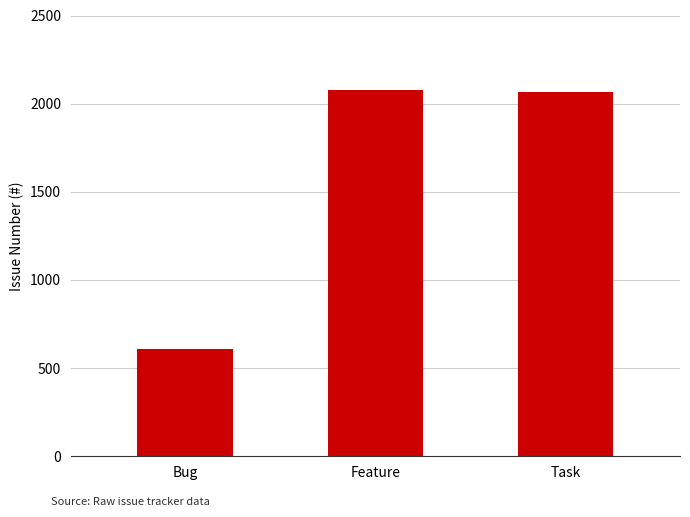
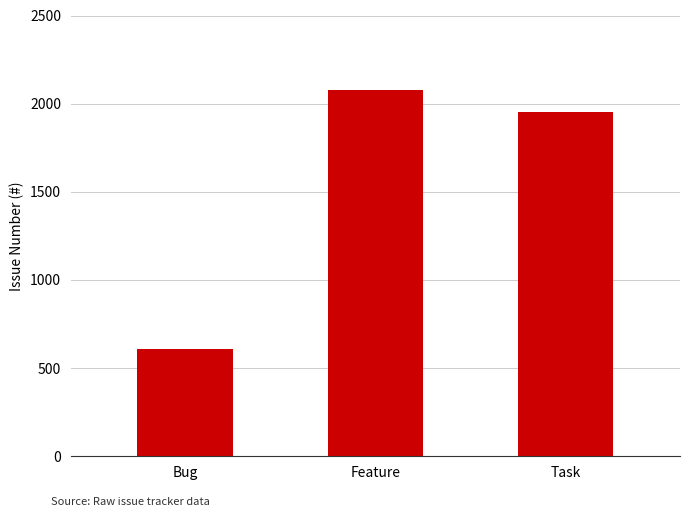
Task: 2070 -> 1950
